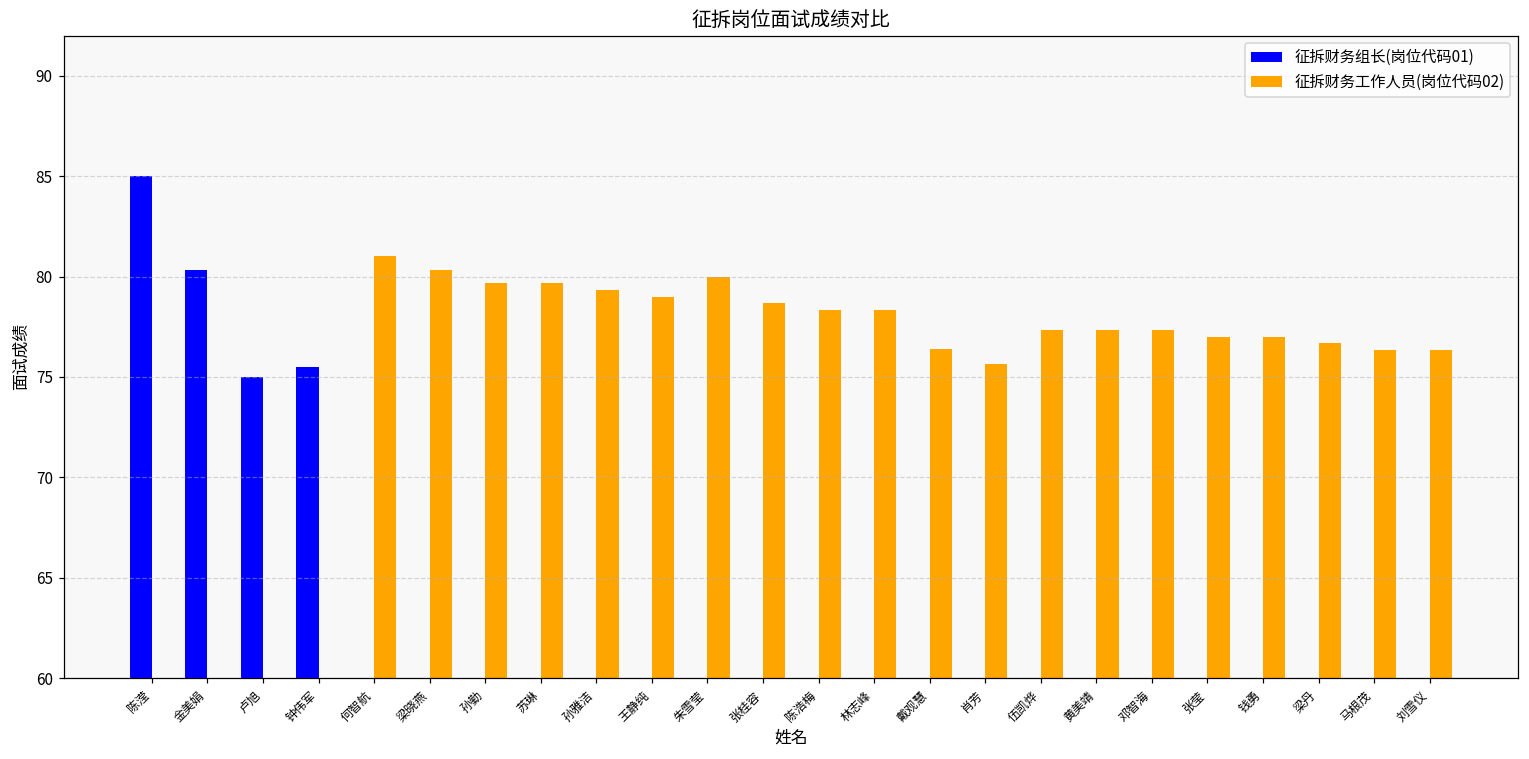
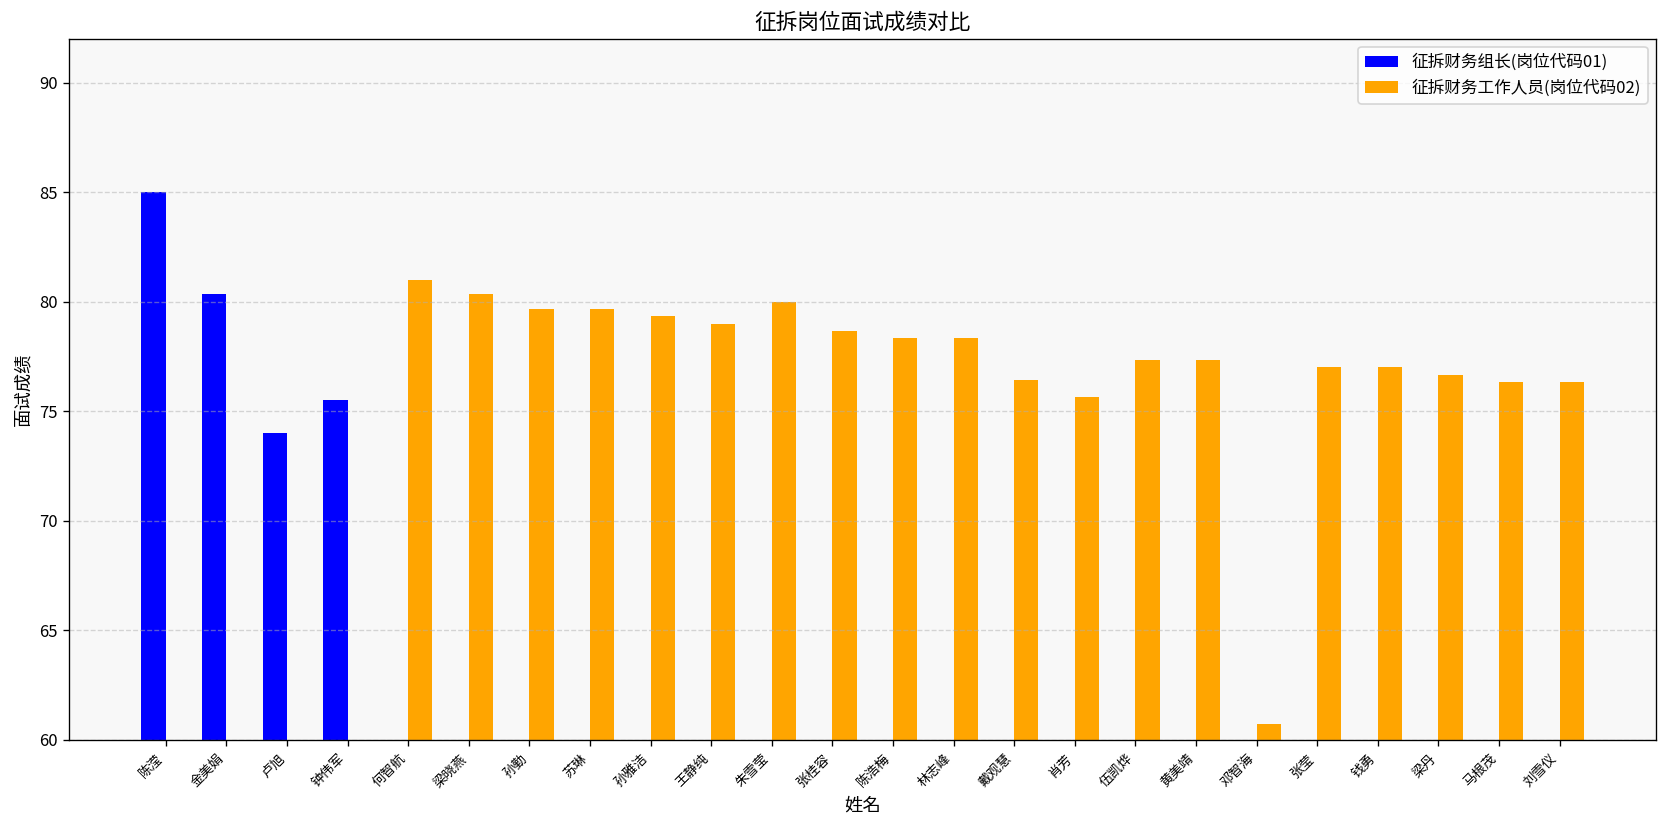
征拆财务组长(岗位代码01), 卢旭: 75 -> 74
征拆财务工作人员(岗位代码02), 邓智海: 77.3 -> 60.7
